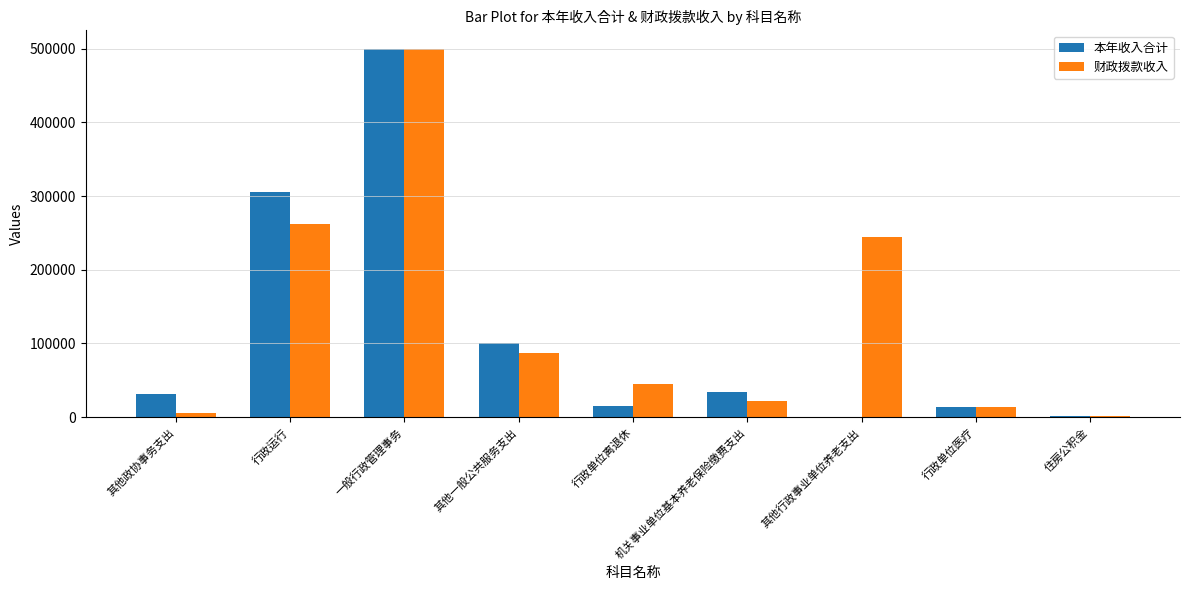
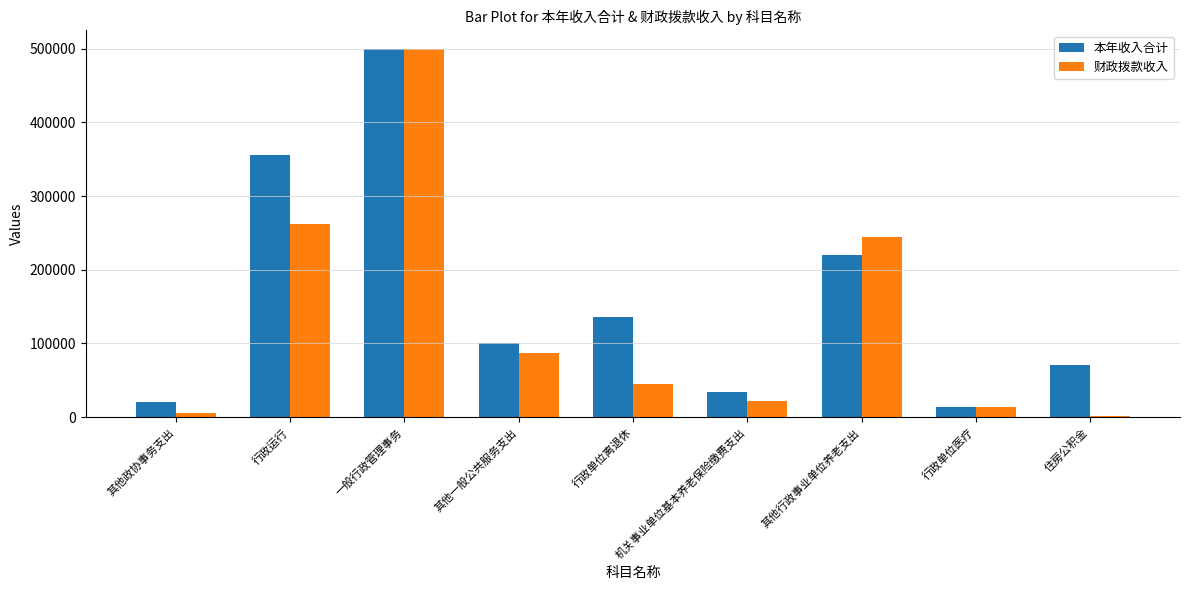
本年收入合计, 其他政协事务支出: 30000 -> 20000
本年收入合计, 行政运行: 310000 -> 360000
本年收入合计, 行政单位离退休: 20000 -> 140000
本年收入合计, 其他行政事业单位养老支出: 0 -> 220000
本年收入合计, 住房公积金: 0 -> 70000
